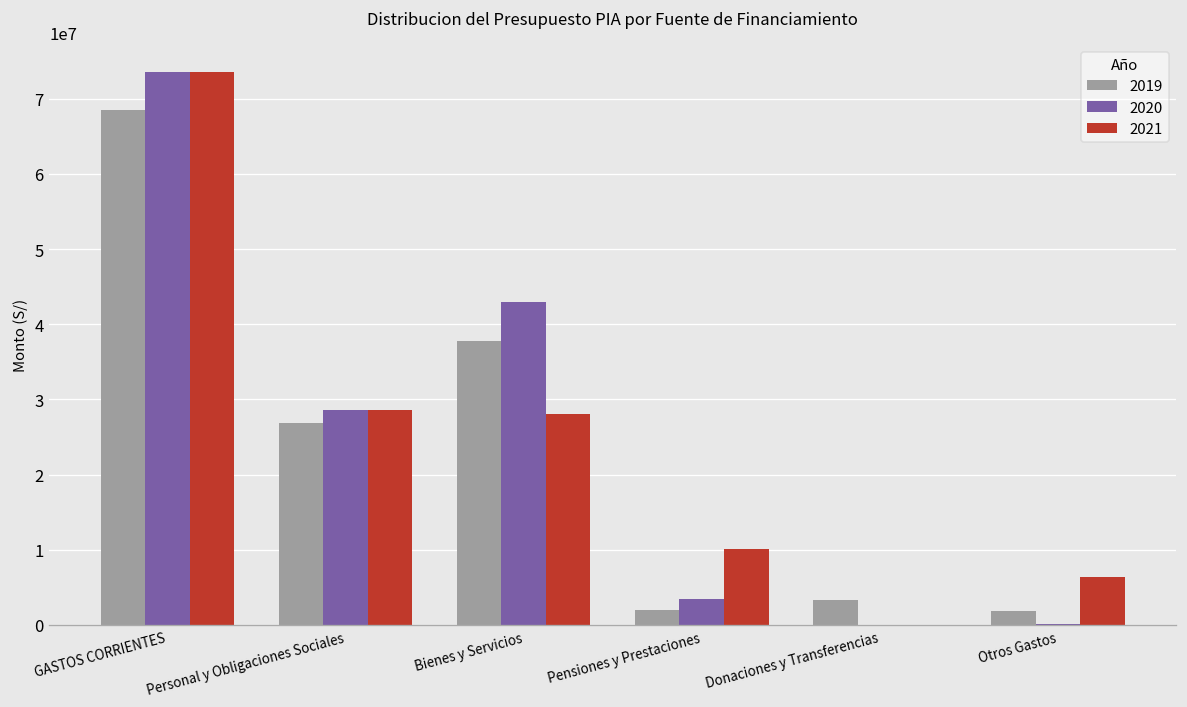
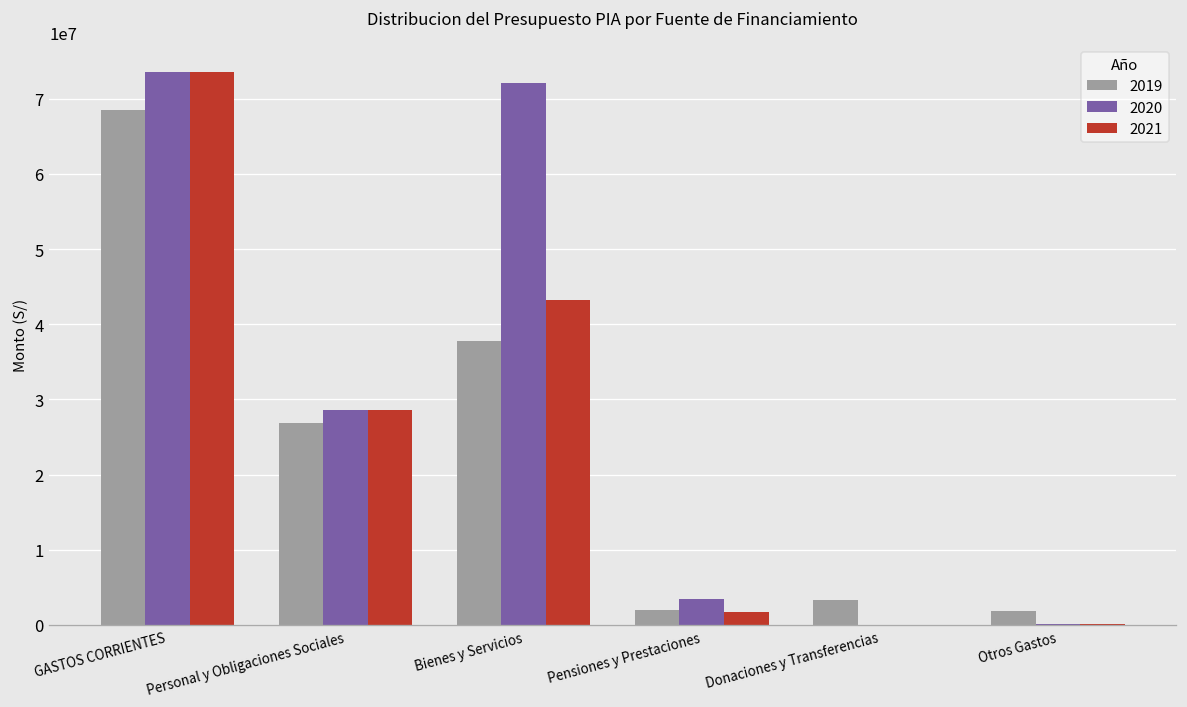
2020, Bienes y Servicios: 43000000 -> 72000000
2021, Bienes y Servicios: 28000000 -> 43000000
2021, Pensiones y Prestaciones: 10000000 -> 2000000
2021, Otros Gastos: 6000000 -> 0
